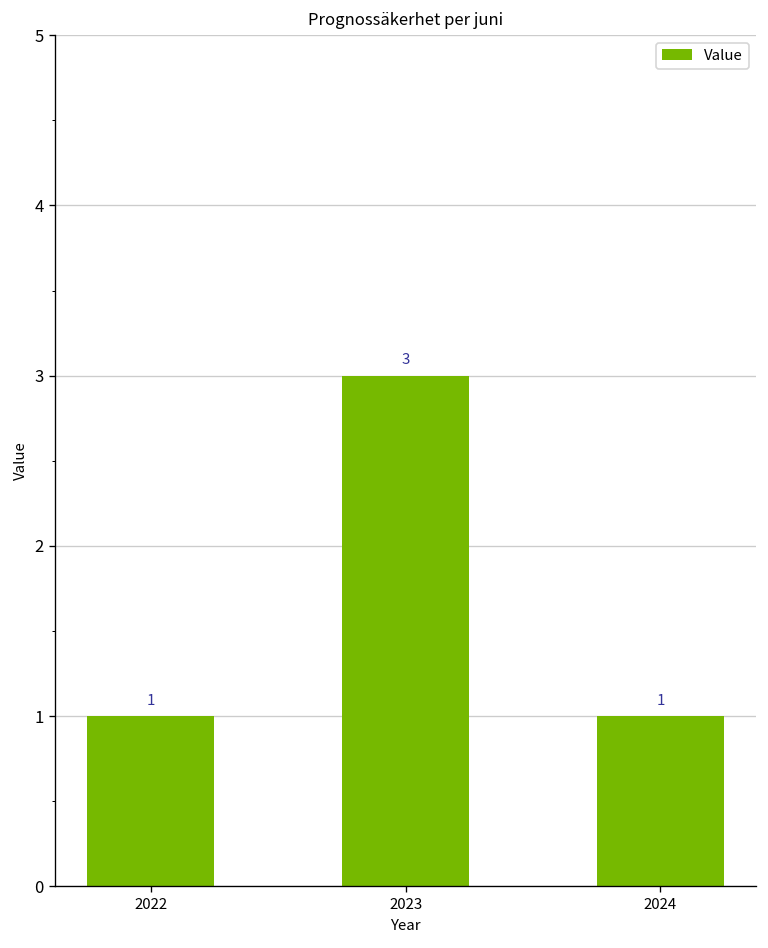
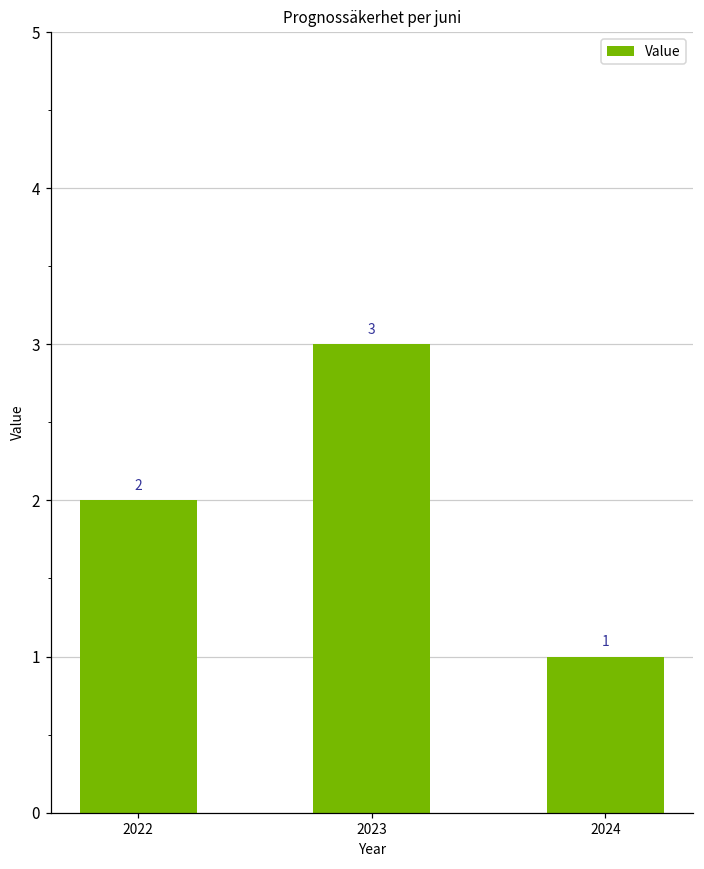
2022: 1 -> 2
